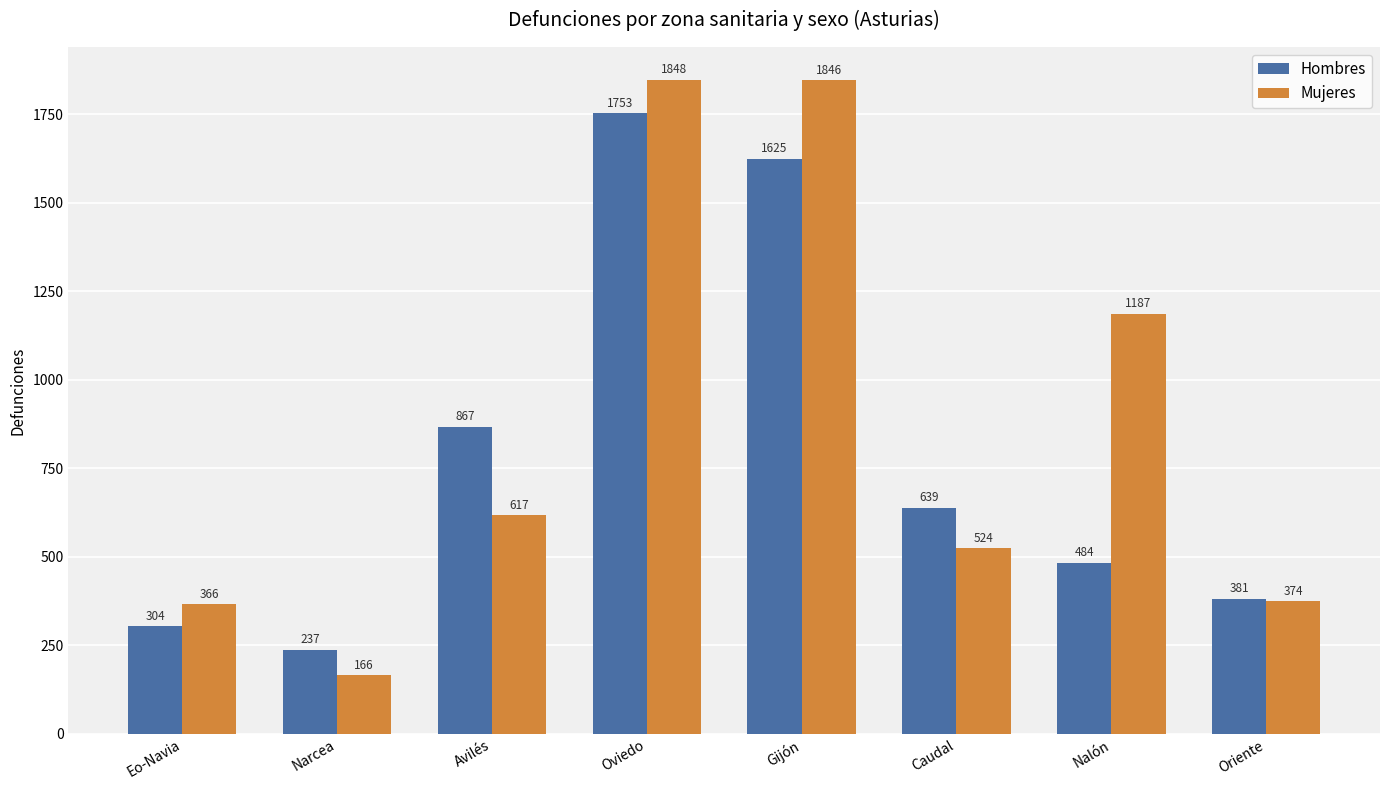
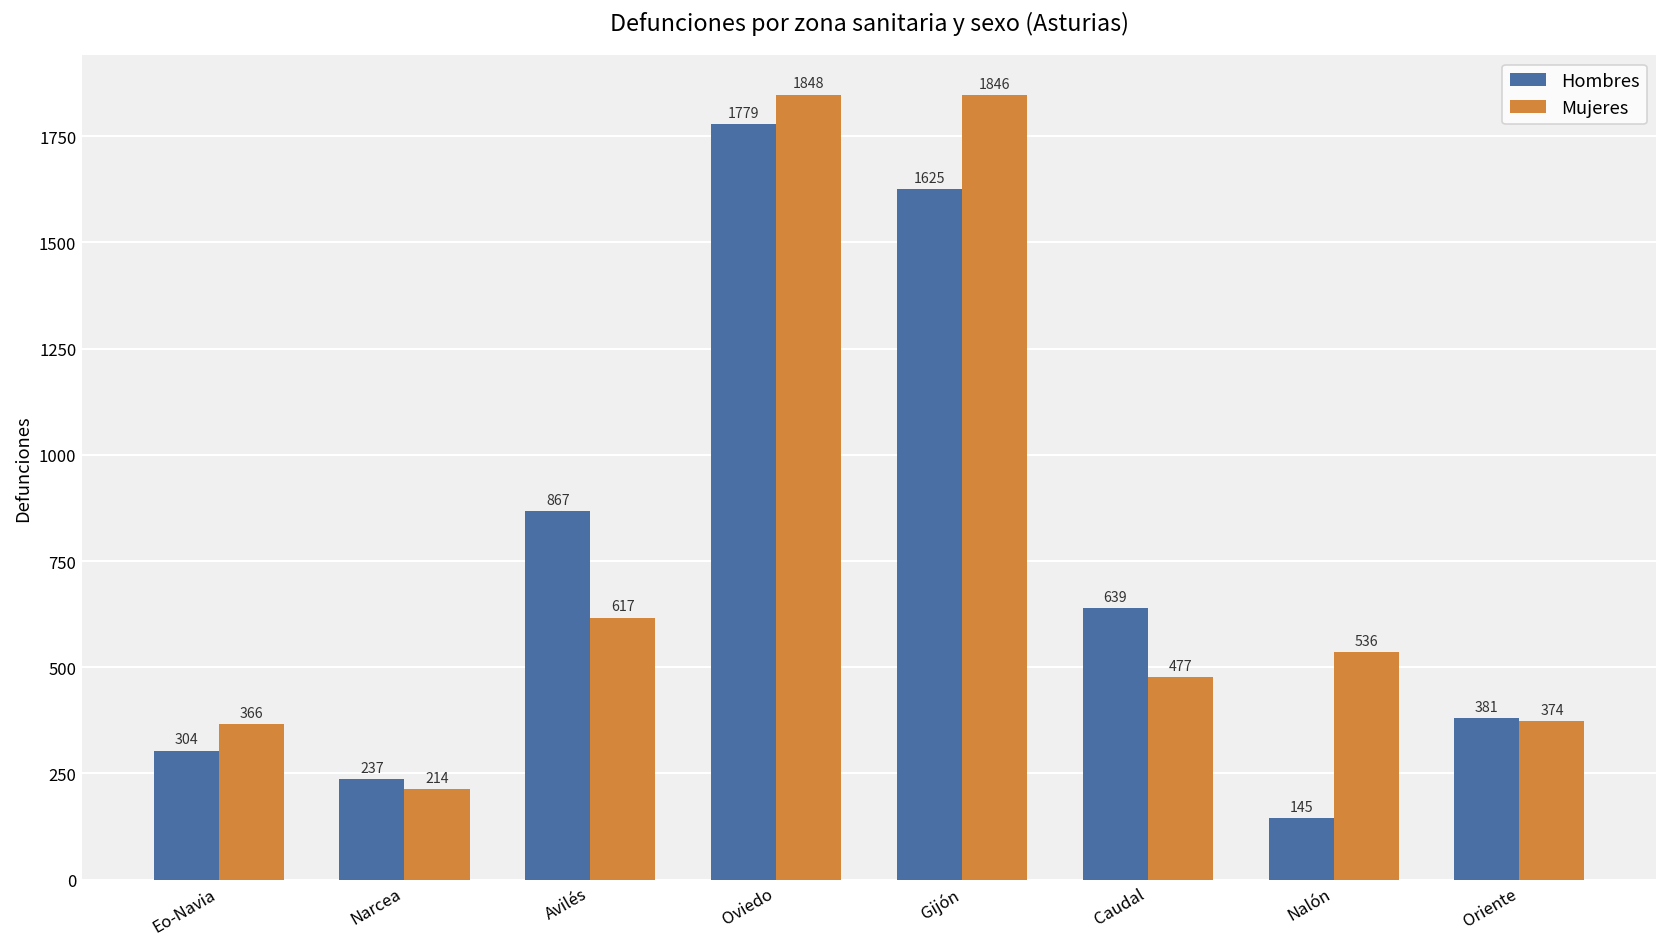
Mujeres, Narcea: 166 -> 214
Hombres, Oviedo: 1753 -> 1779
Mujeres, Caudal: 524 -> 477
Hombres, Nalón: 484 -> 145
Mujeres, Nalón: 1187 -> 536
